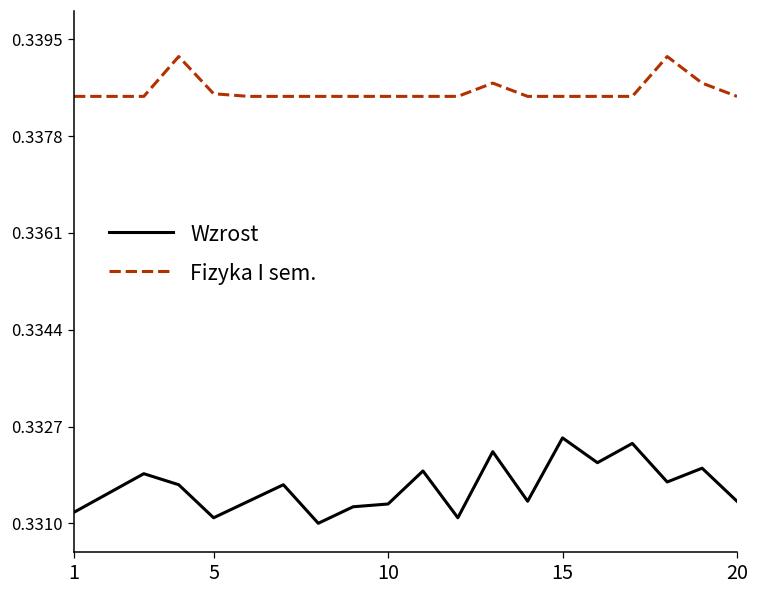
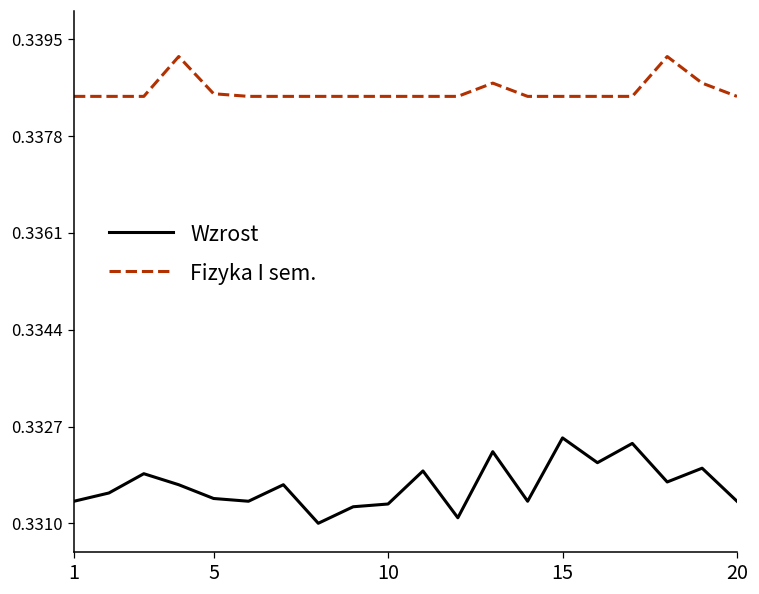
Wzrost, 1: 0.3312 -> 0.3314
Wzrost, 5: 0.3311 -> 0.3314
